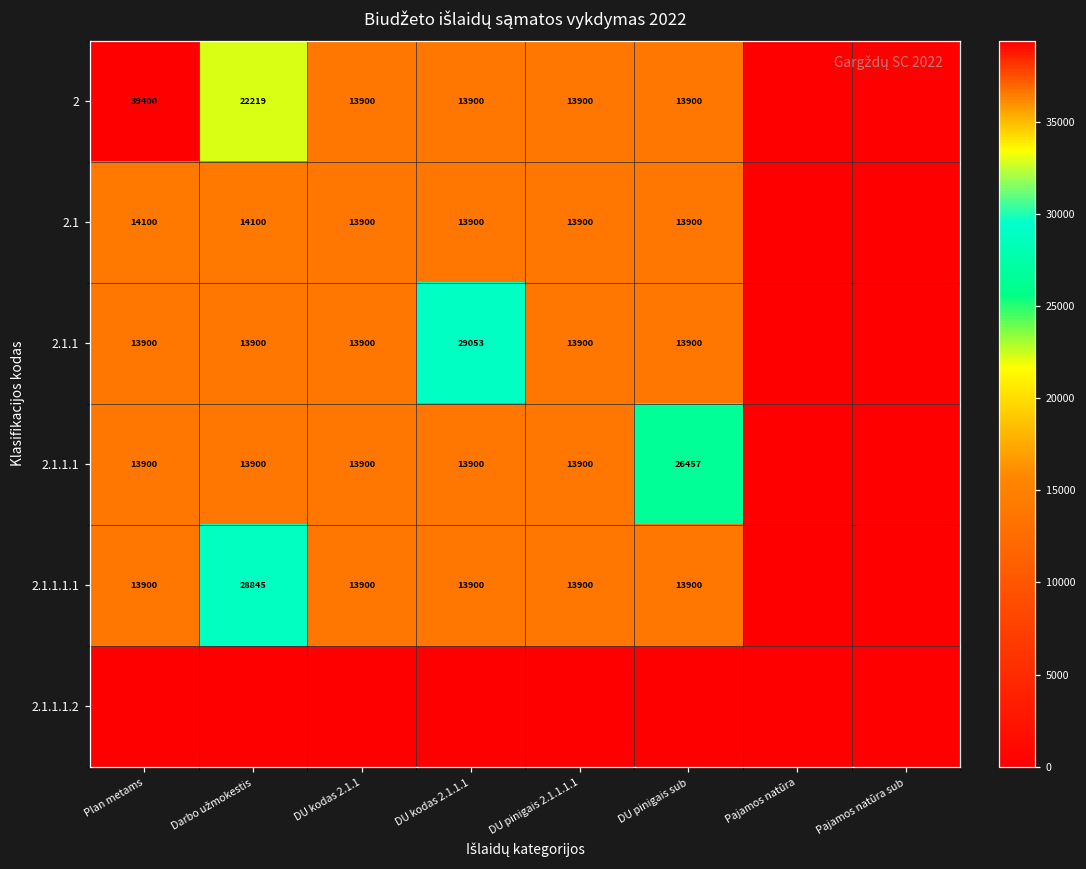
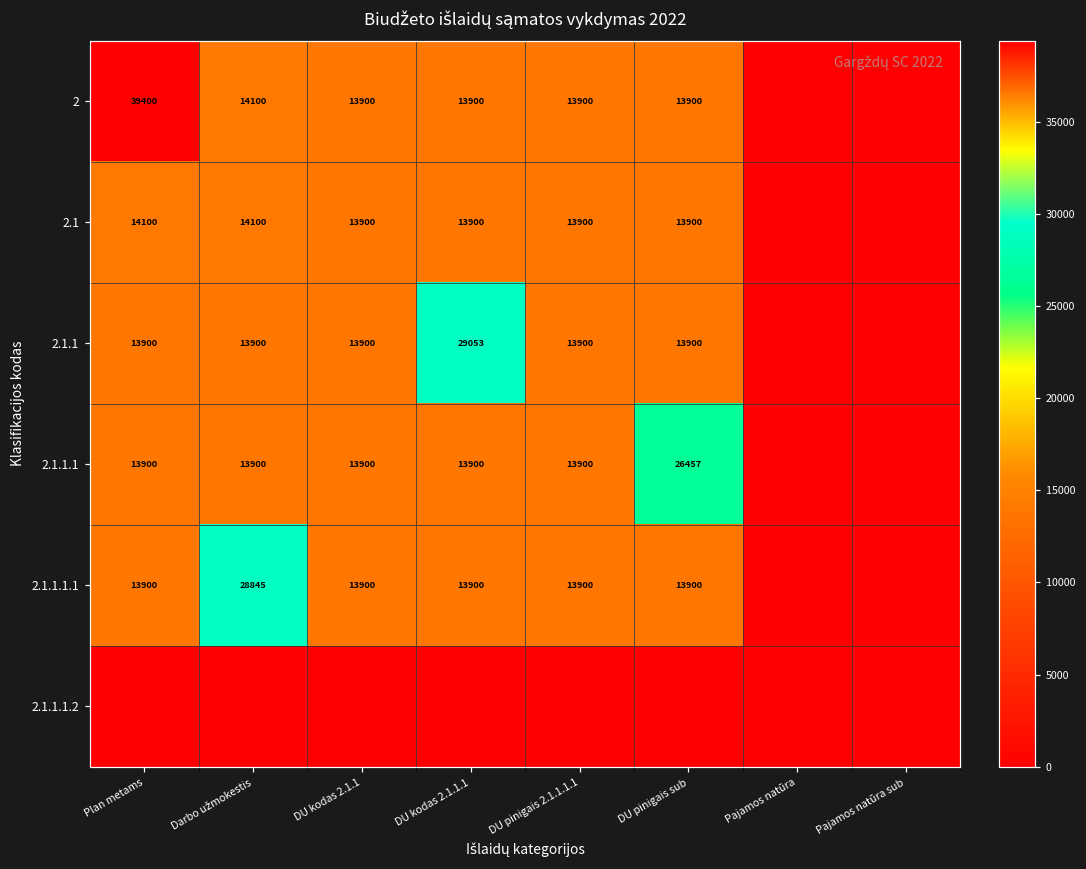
2, Darbo užmokestis: 22219 -> 14100
